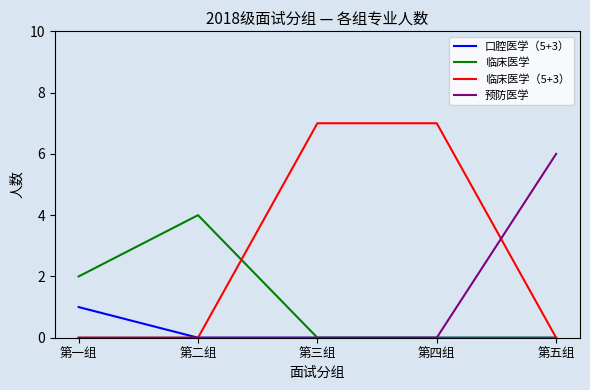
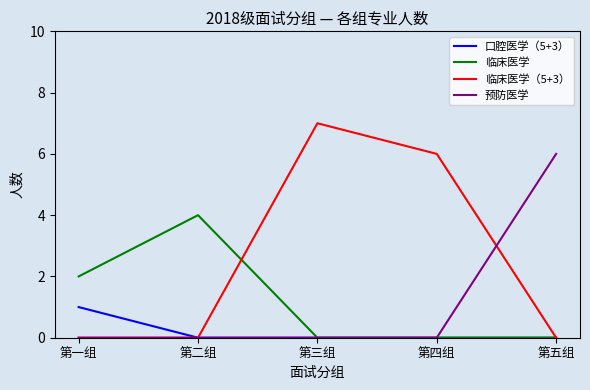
临床医学（5+3）, 第四组: 7 -> 6
